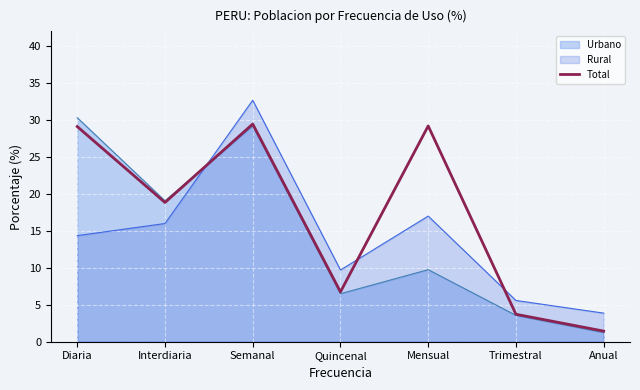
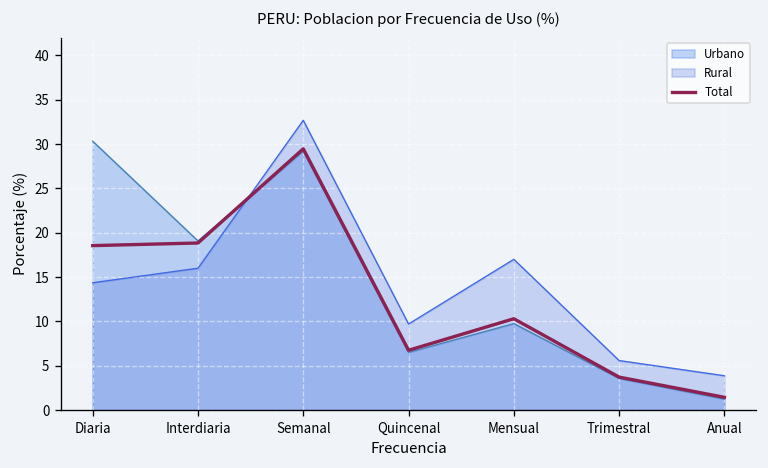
Total, Diaria: 29 -> 19
Total, Mensual: 29 -> 10
